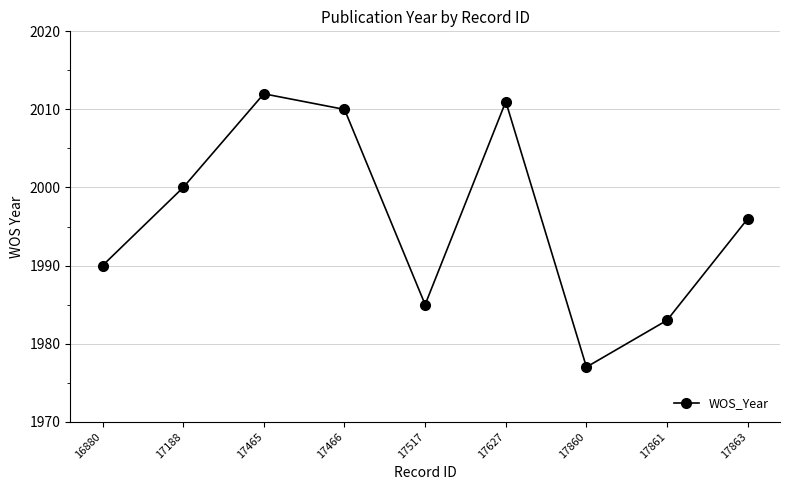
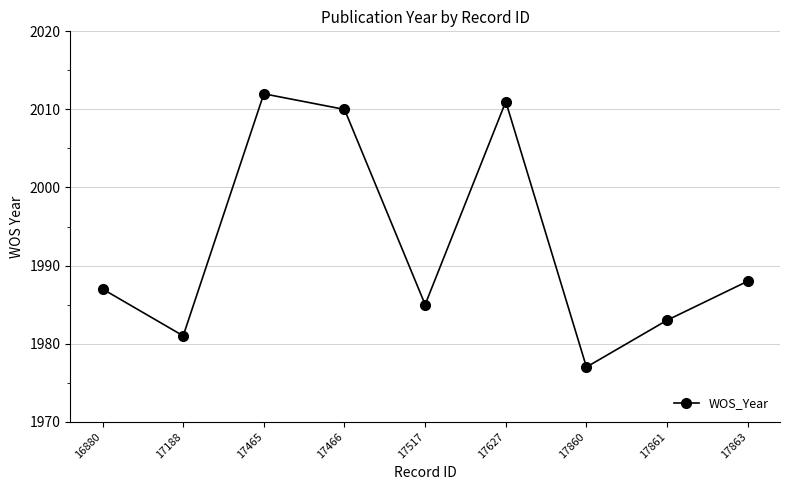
16880: 1990 -> 1987
17188: 2000 -> 1981
17863: 1996 -> 1988
